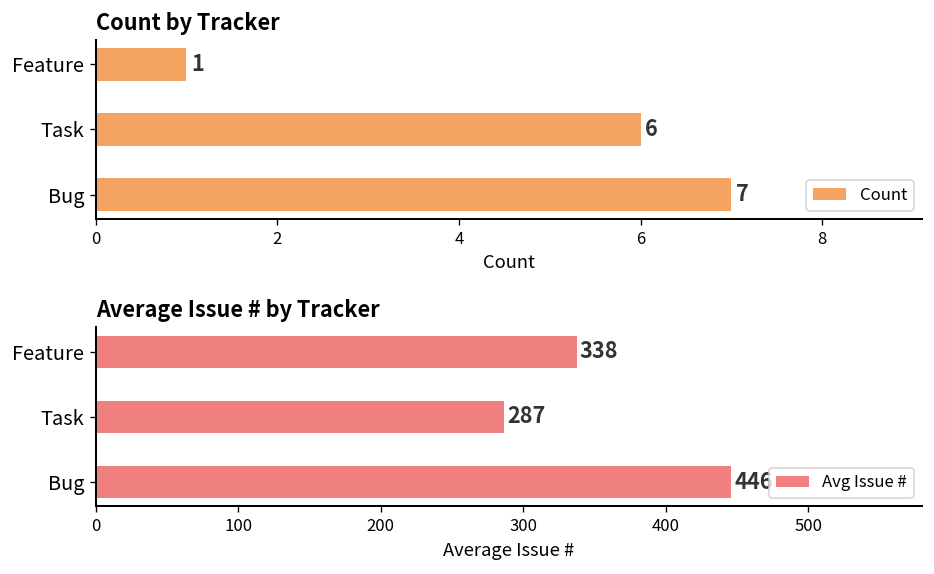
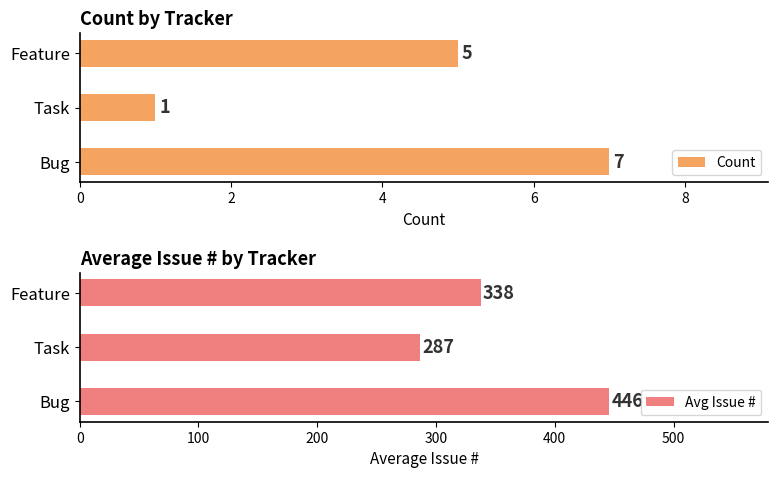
Count by Tracker, Feature: 1 -> 5
Count by Tracker, Task: 6 -> 1
